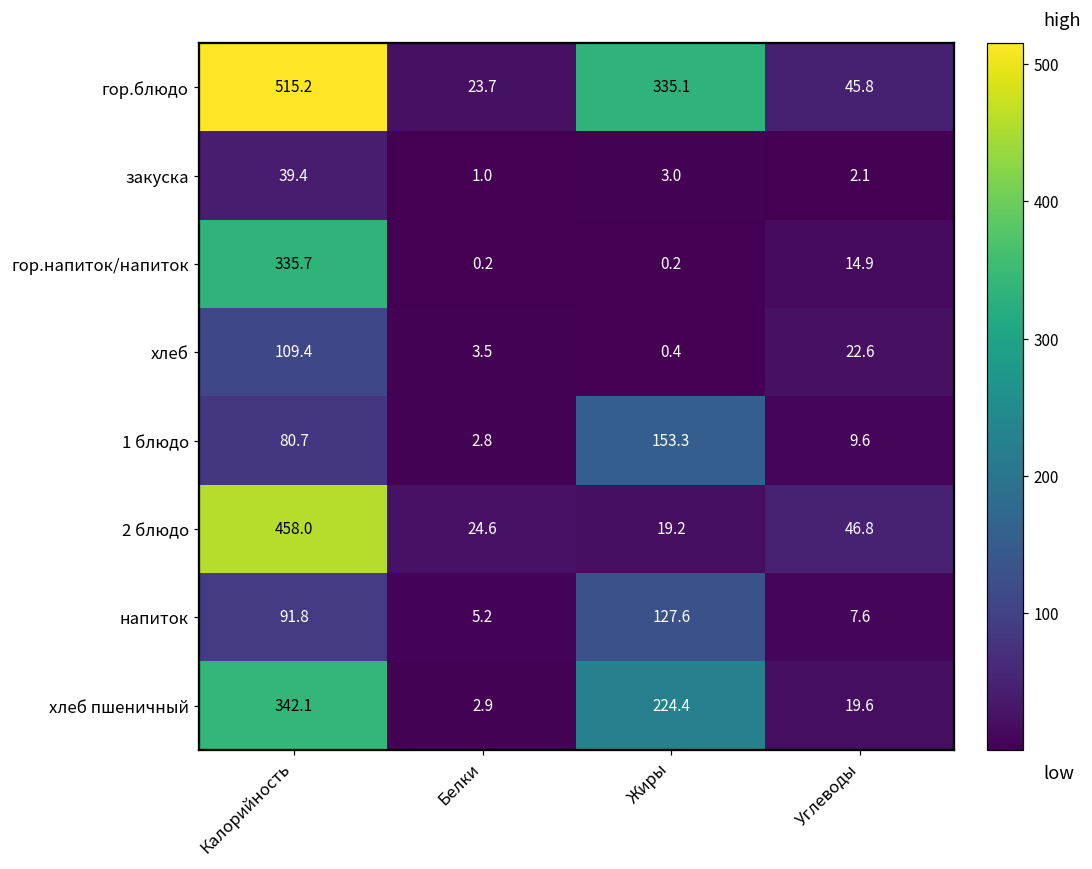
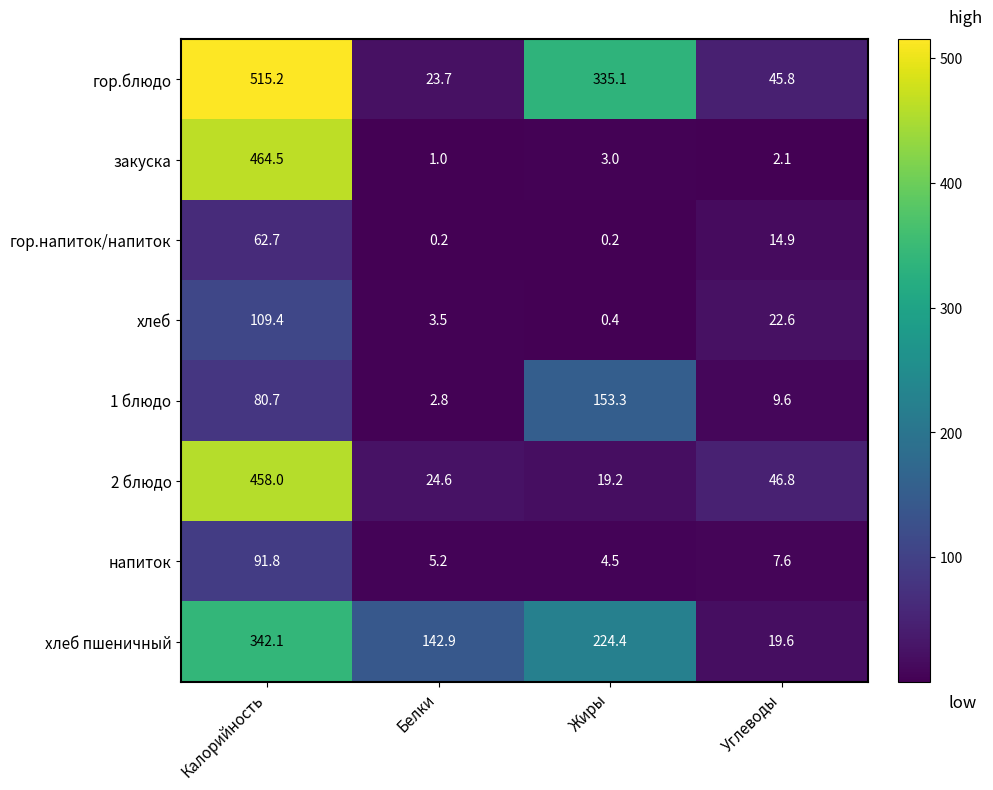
закуска, Калорийность: 39.4 -> 464.5
гор.напиток/напиток, Калорийность: 335.7 -> 62.7
напиток, Жиры: 127.6 -> 4.5
хлеб пшеничный, Белки: 2.9 -> 142.9
